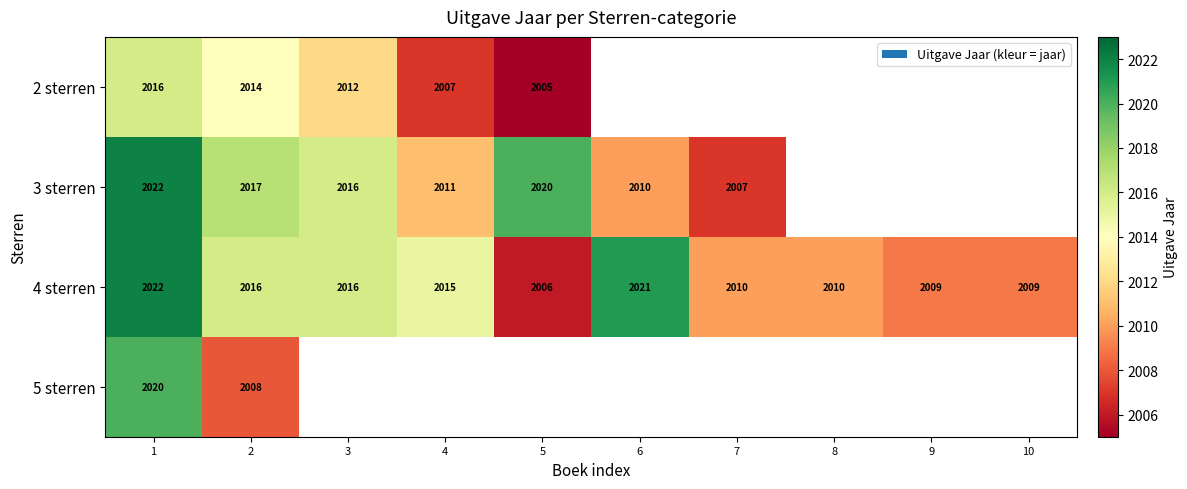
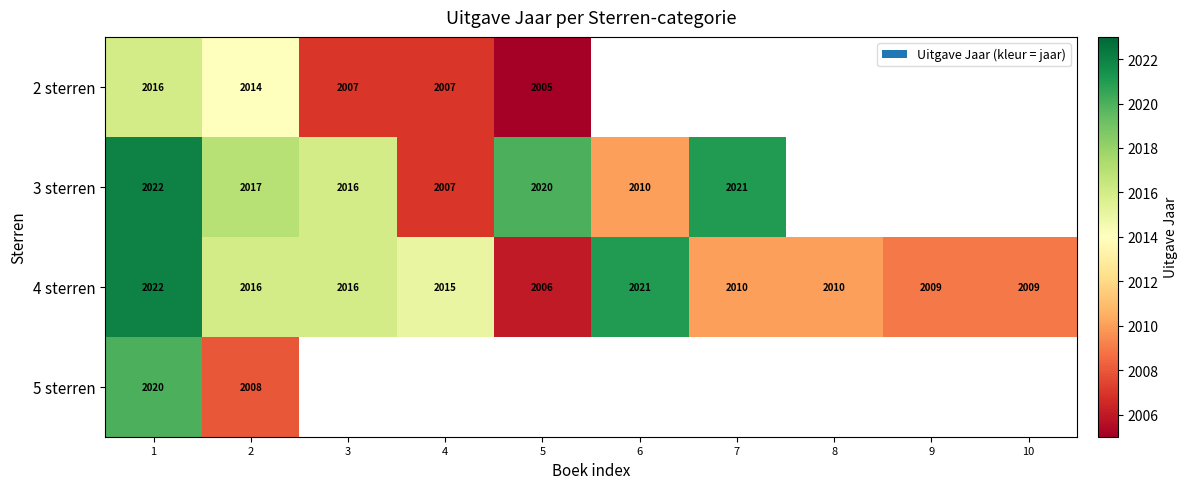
2 sterren, 3: 2012 -> 2007
3 sterren, 4: 2011 -> 2007
3 sterren, 7: 2007 -> 2021
